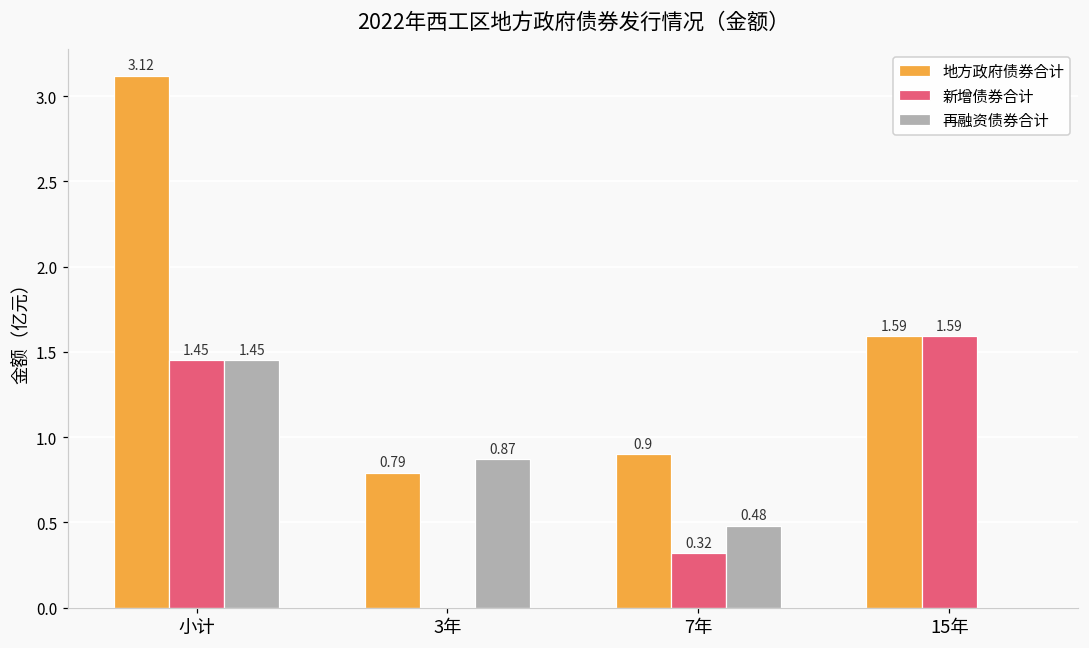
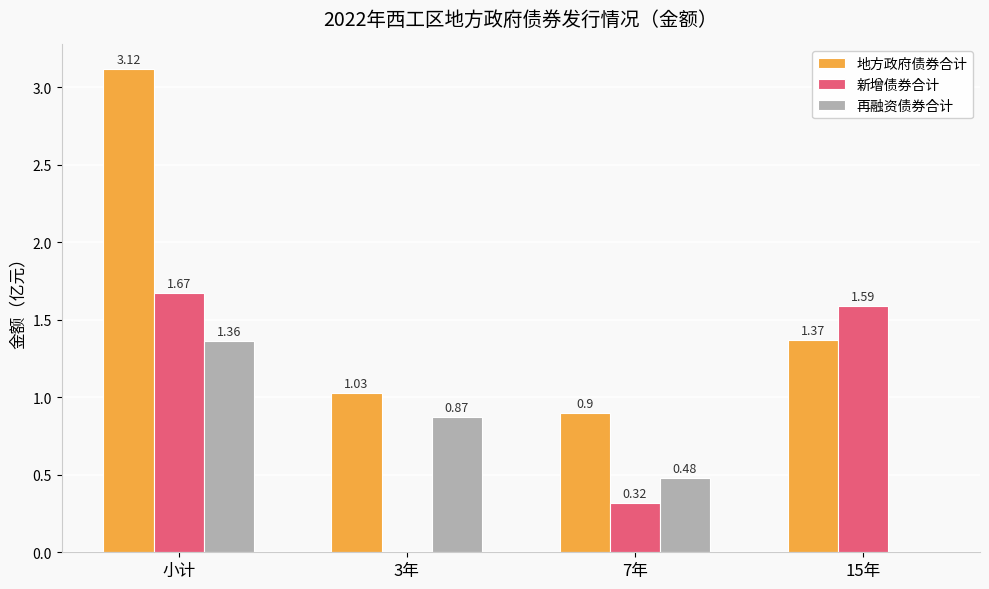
新增债券合计, 小计: 1.45 -> 1.67
再融资债券合计, 小计: 1.45 -> 1.36
地方政府债券合计, 3年: 0.79 -> 1.03
地方政府债券合计, 15年: 1.59 -> 1.37
